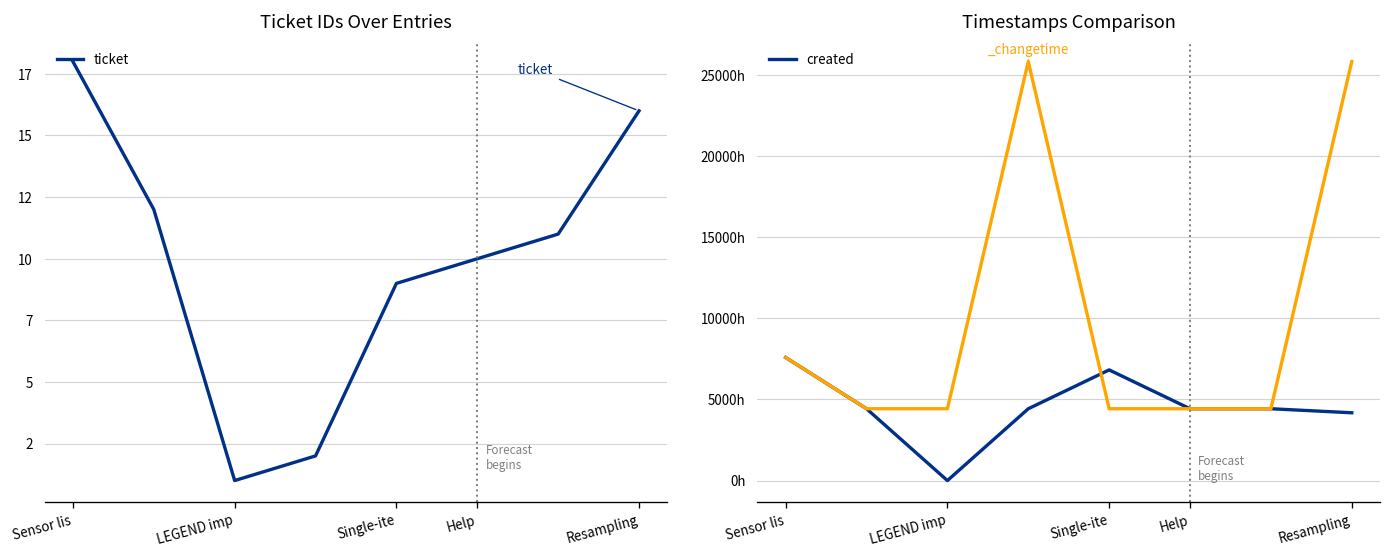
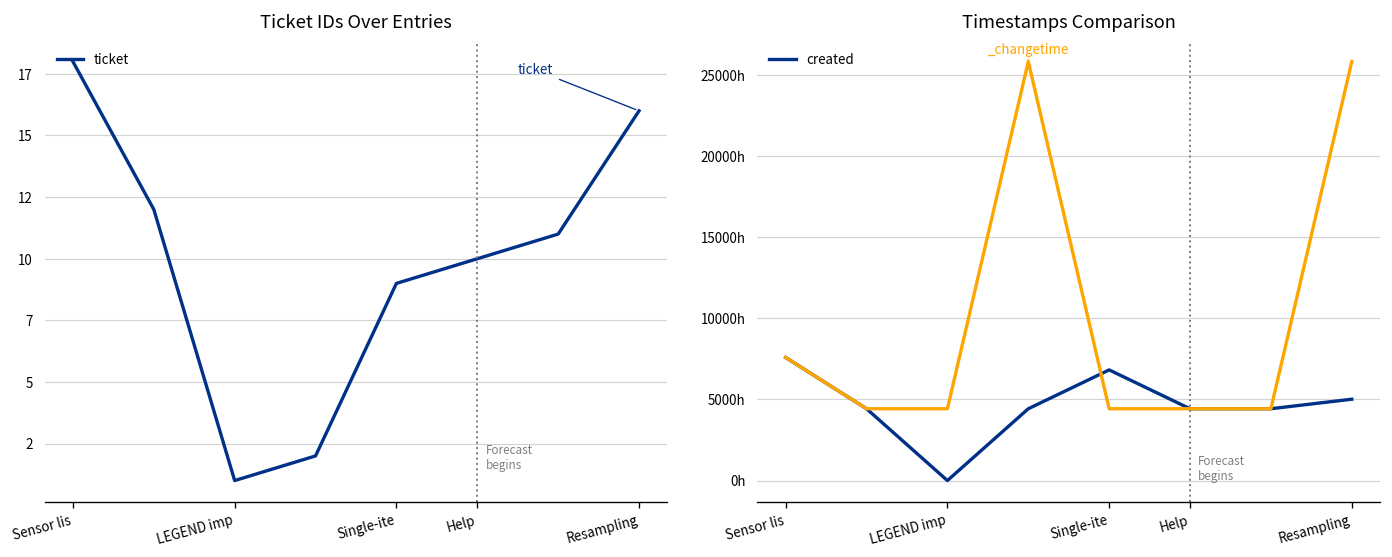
Timestamps Comparison, created, Resampling: 4200h -> 5000h
